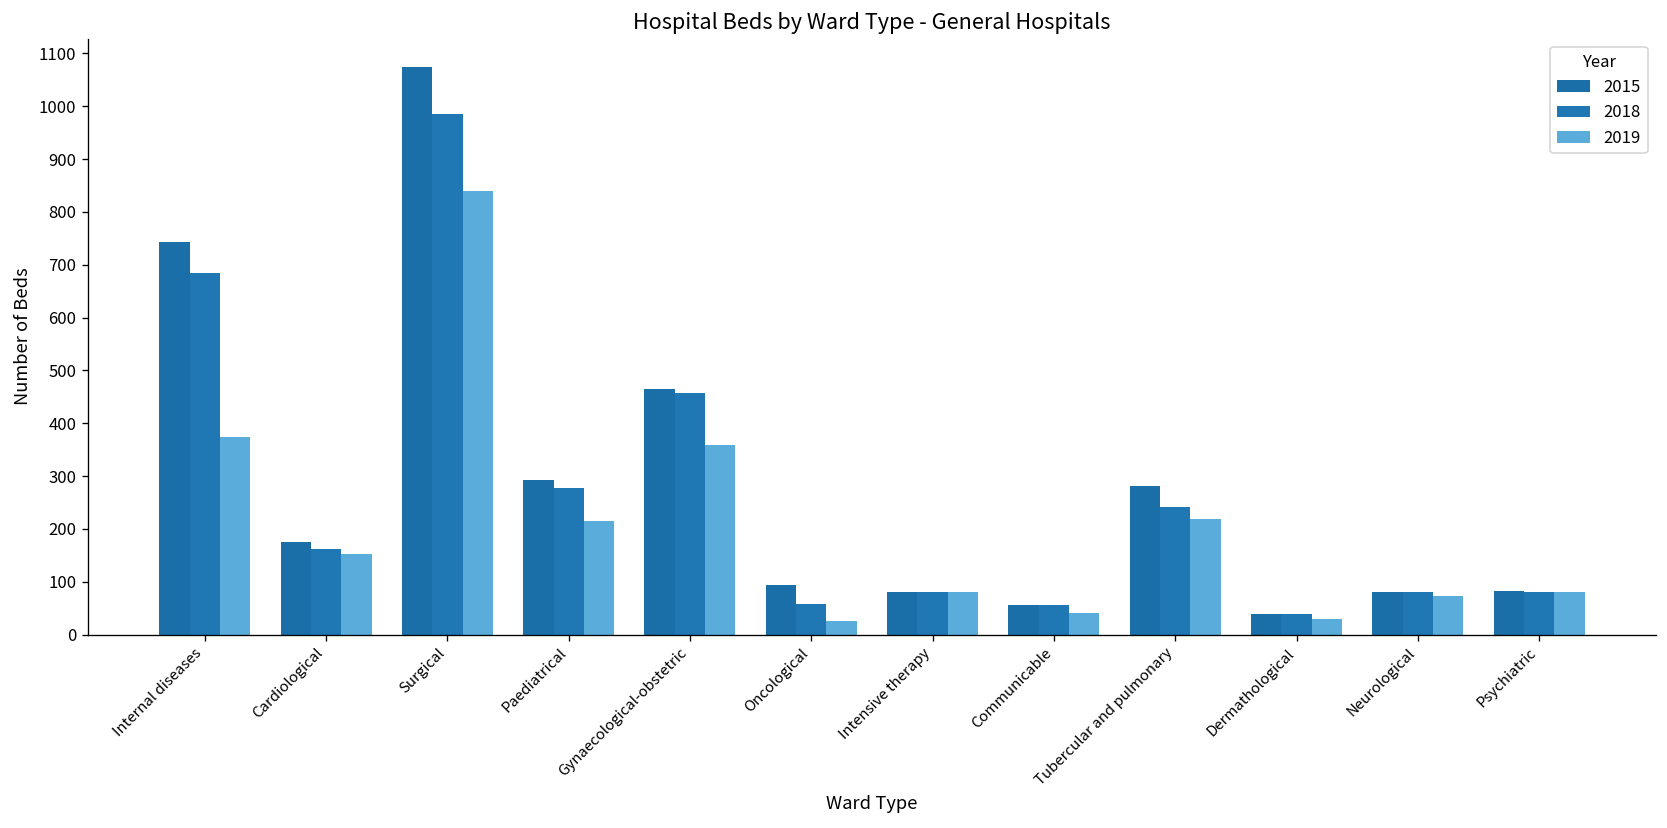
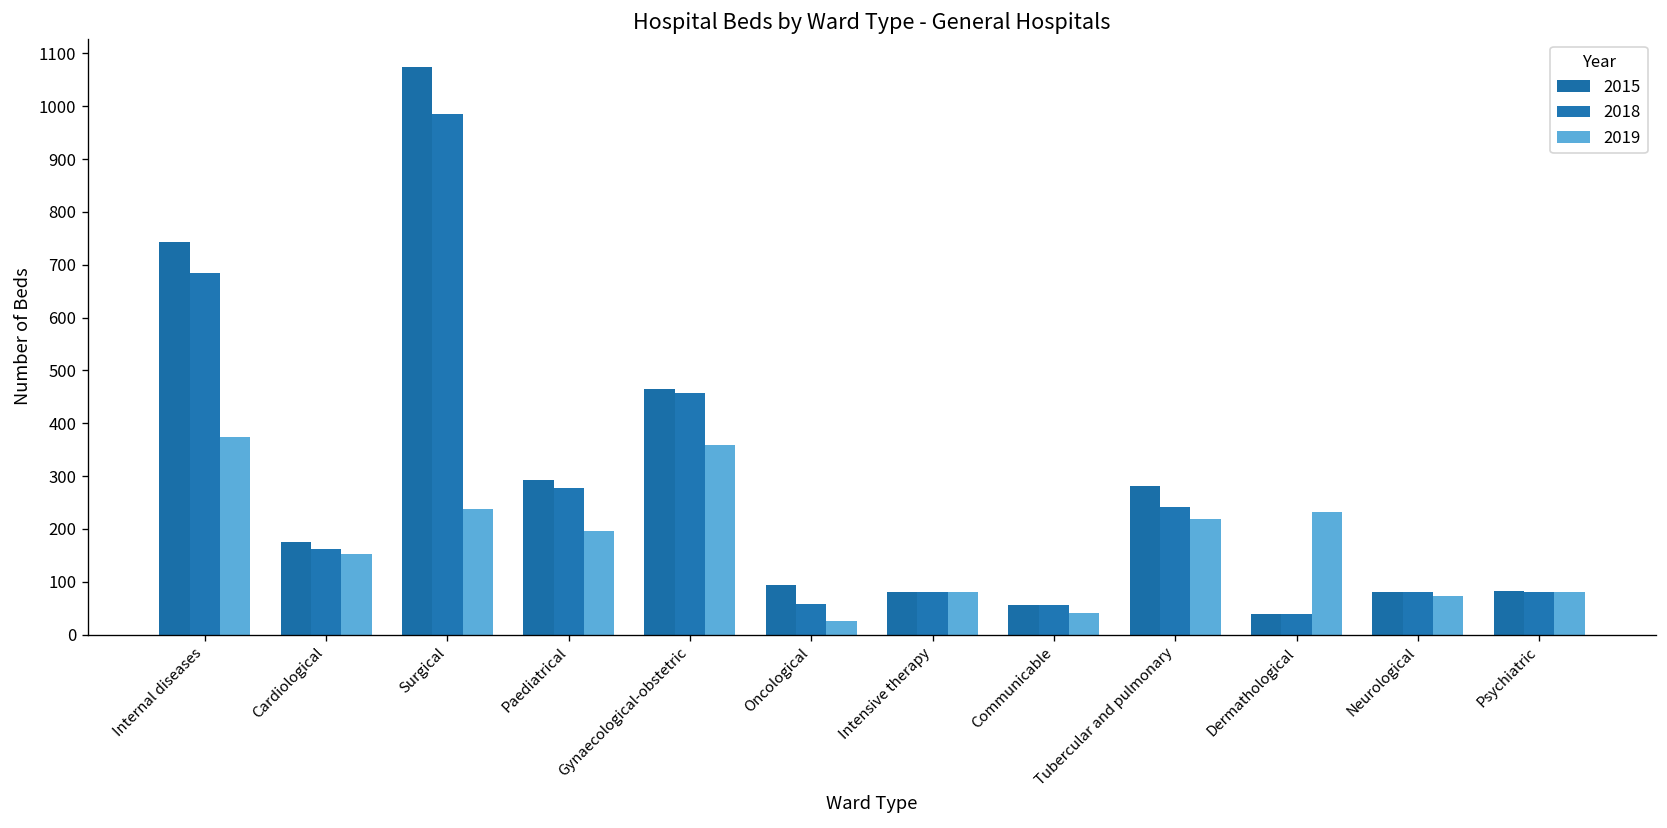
2019, Surgical: 840 -> 240
2019, Paediatrical: 220 -> 200
2019, Dermathological: 30 -> 230
